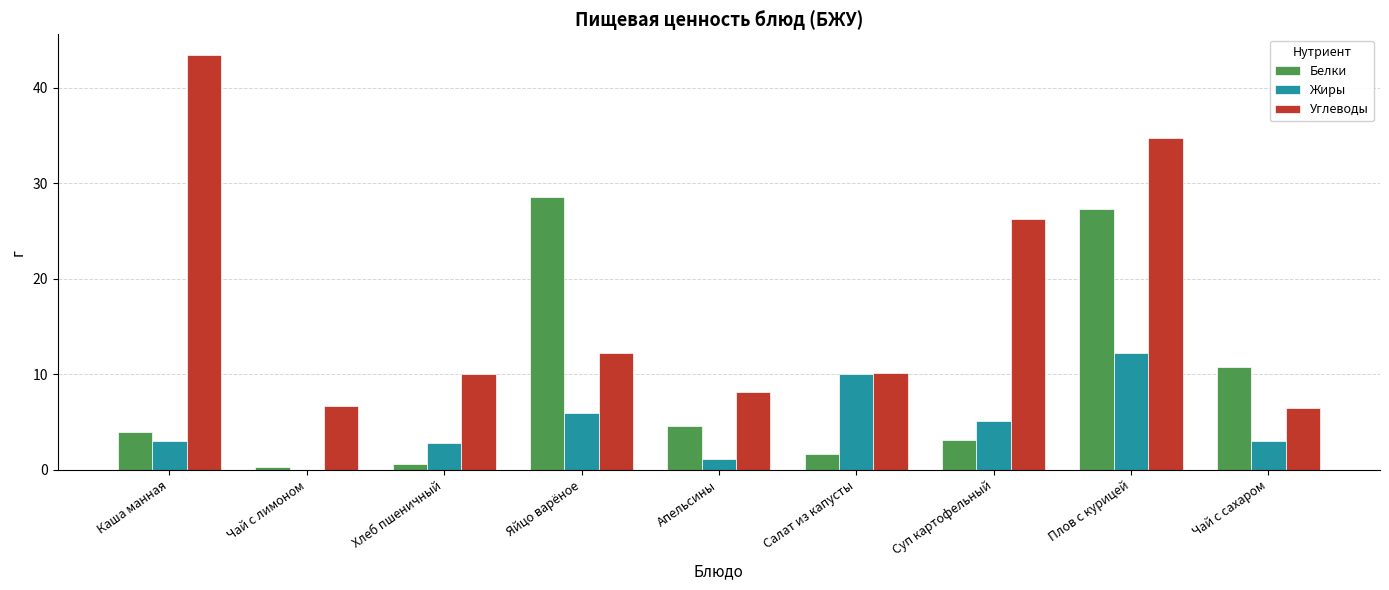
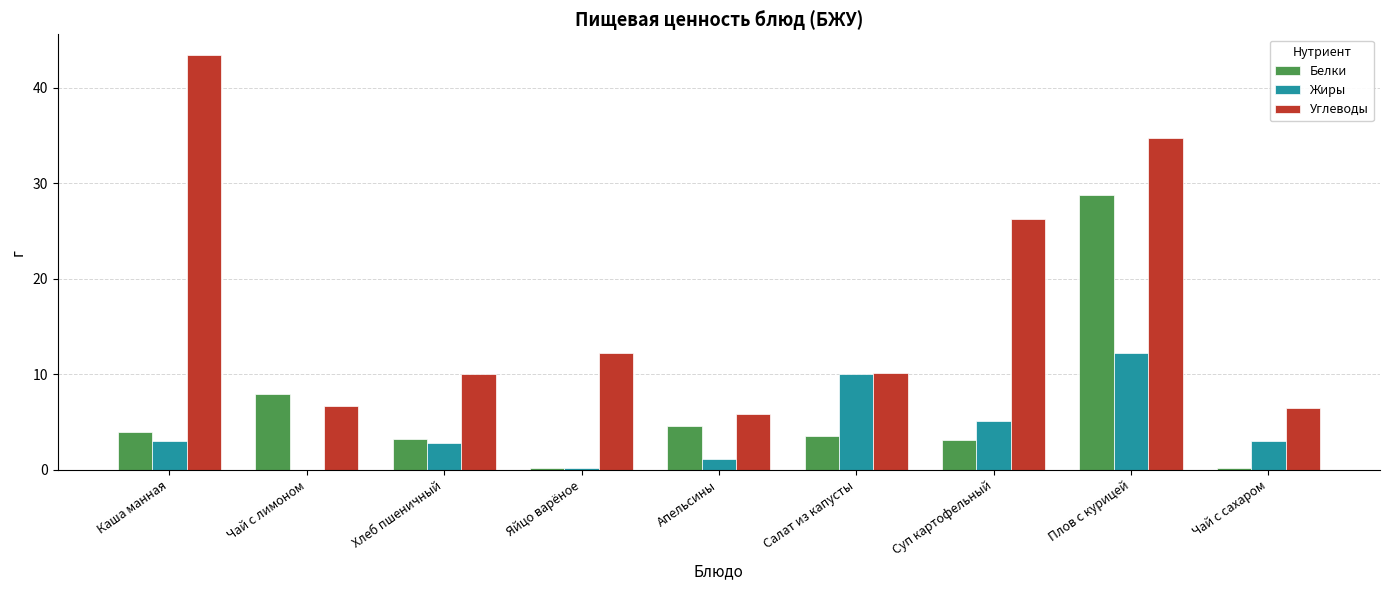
Белки, Чай с лимоном: 0 -> 8
Белки, Хлеб пшеничный: 1 -> 3
Белки, Яйцо варёное: 29 -> 0
Жиры, Яйцо варёное: 6 -> 0
Углеводы, Апельсины: 8 -> 6
Белки, Салат из капусты: 2 -> 4
Белки, Плов с курицей: 27 -> 29
Белки, Чай с сахаром: 11 -> 0
